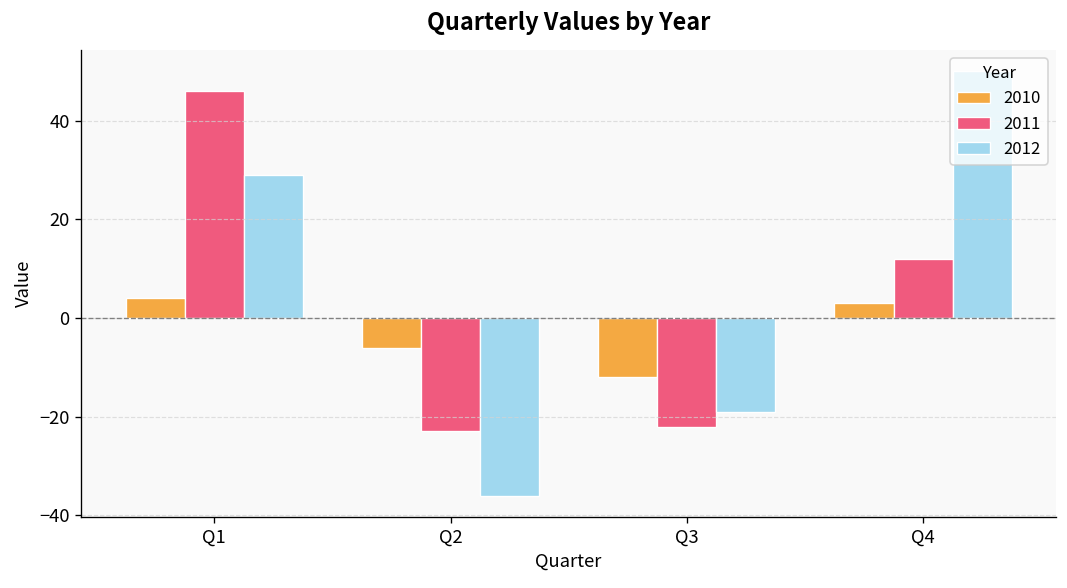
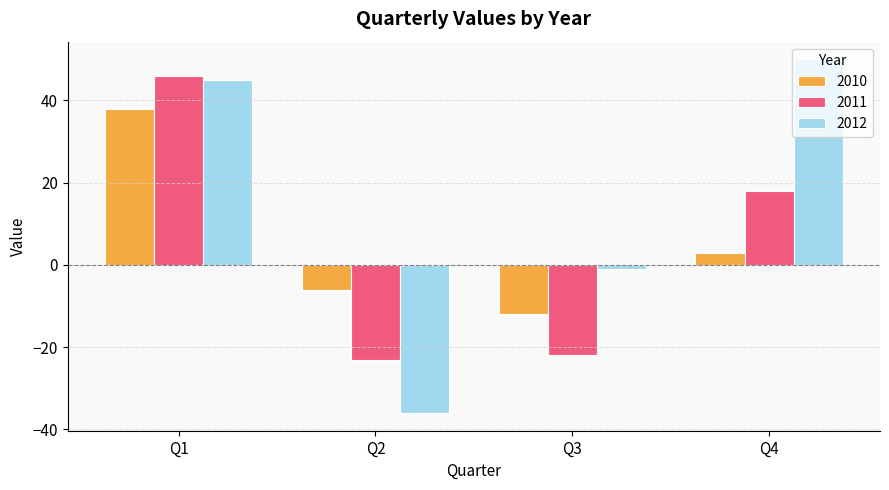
2010, Q1: 4 -> 38
2012, Q1: 29 -> 45
2012, Q3: -19 -> -1
2011, Q4: 12 -> 18
